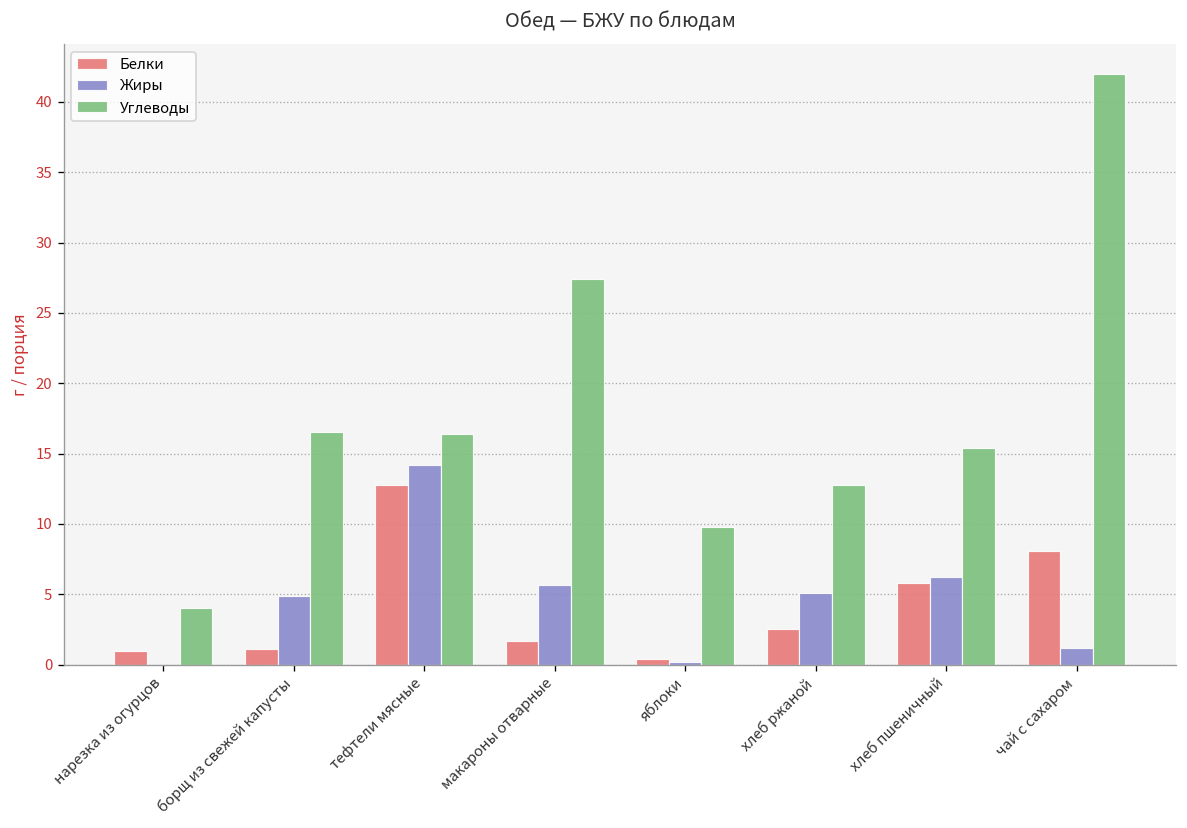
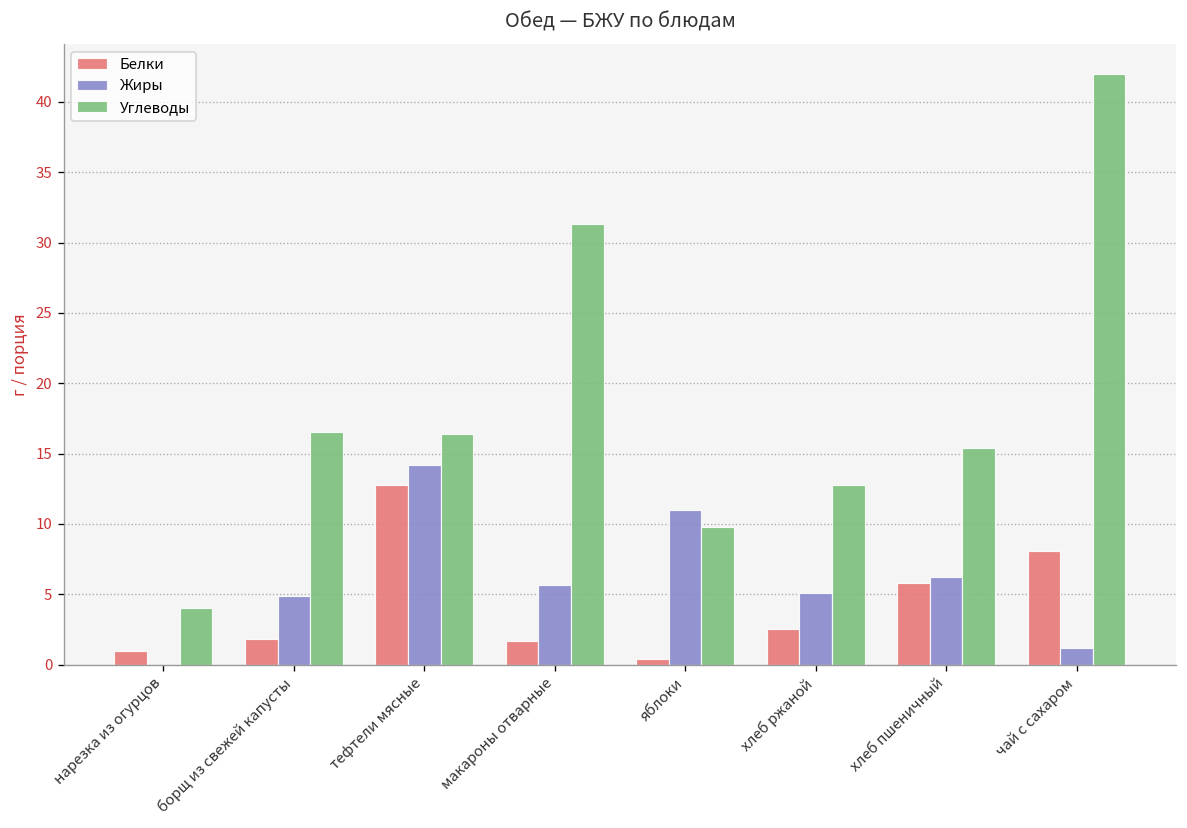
Белки, борщ из свежей капусты: 1.1 -> 1.8
Углеводы, макароны отварные: 27.4 -> 31.3
Жиры, яблоки: 0.2 -> 11.0
